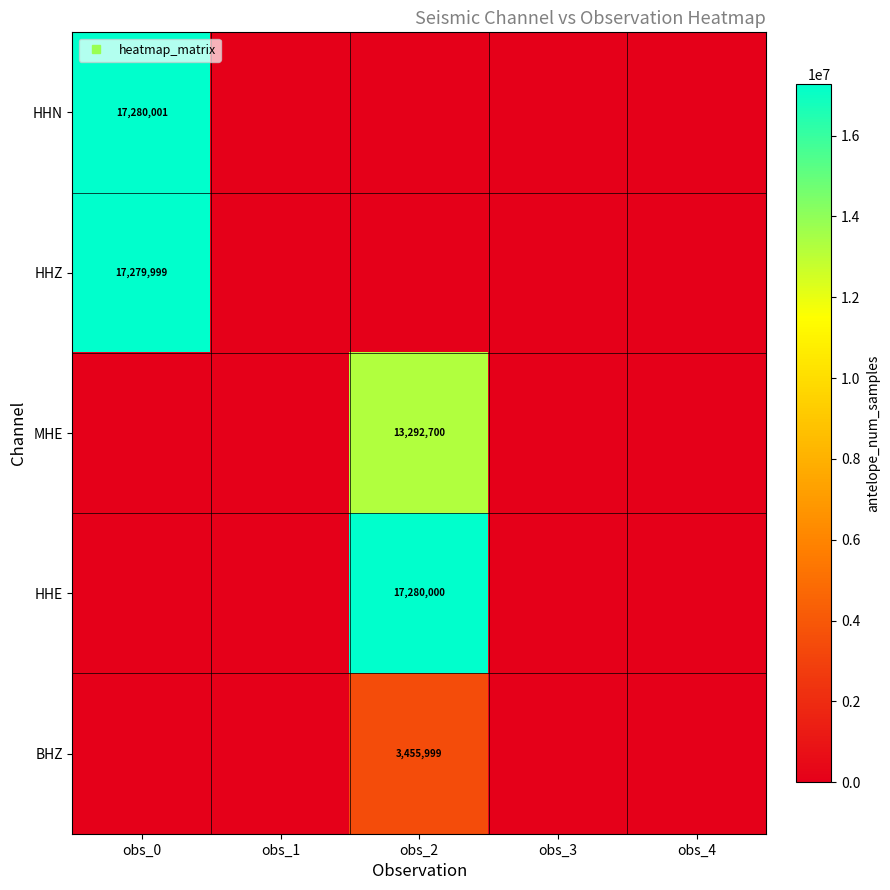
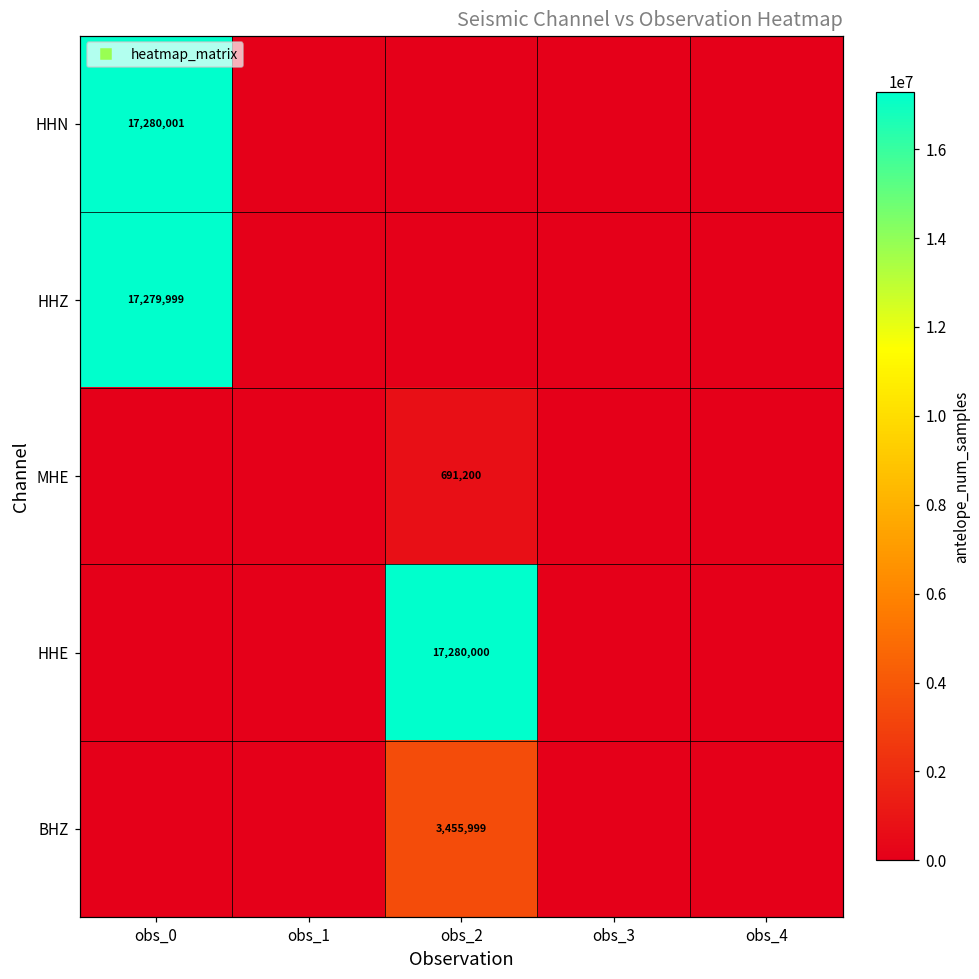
MHE, obs_2: 13,292,700 -> 691,200
